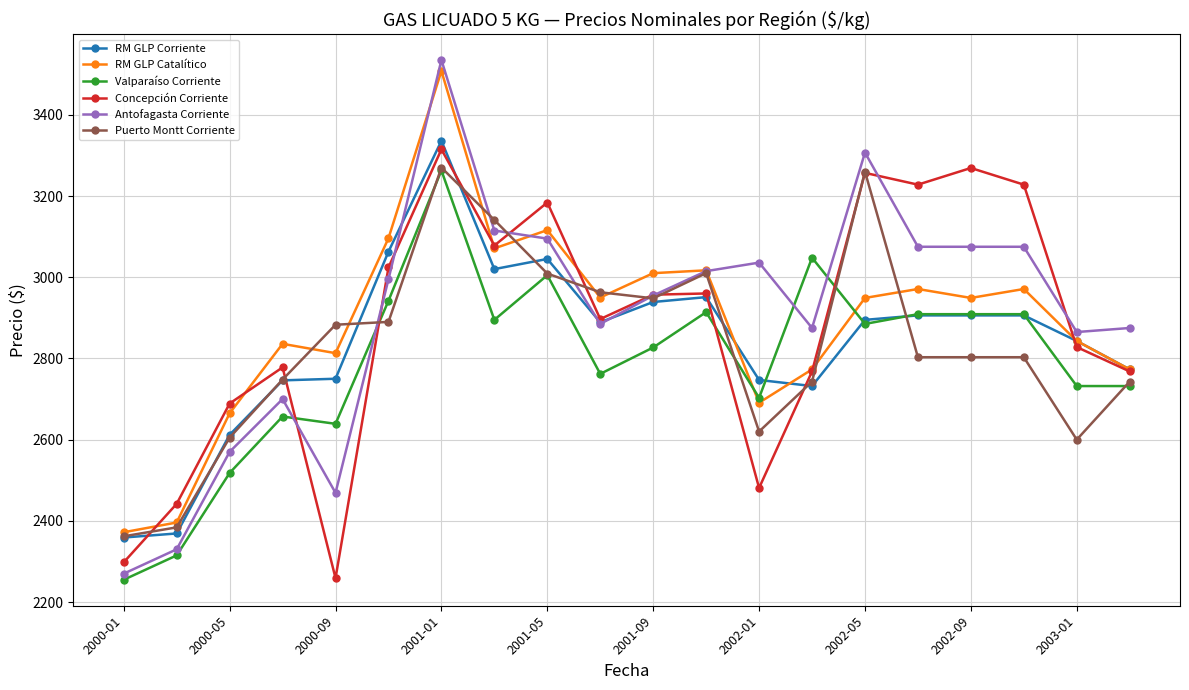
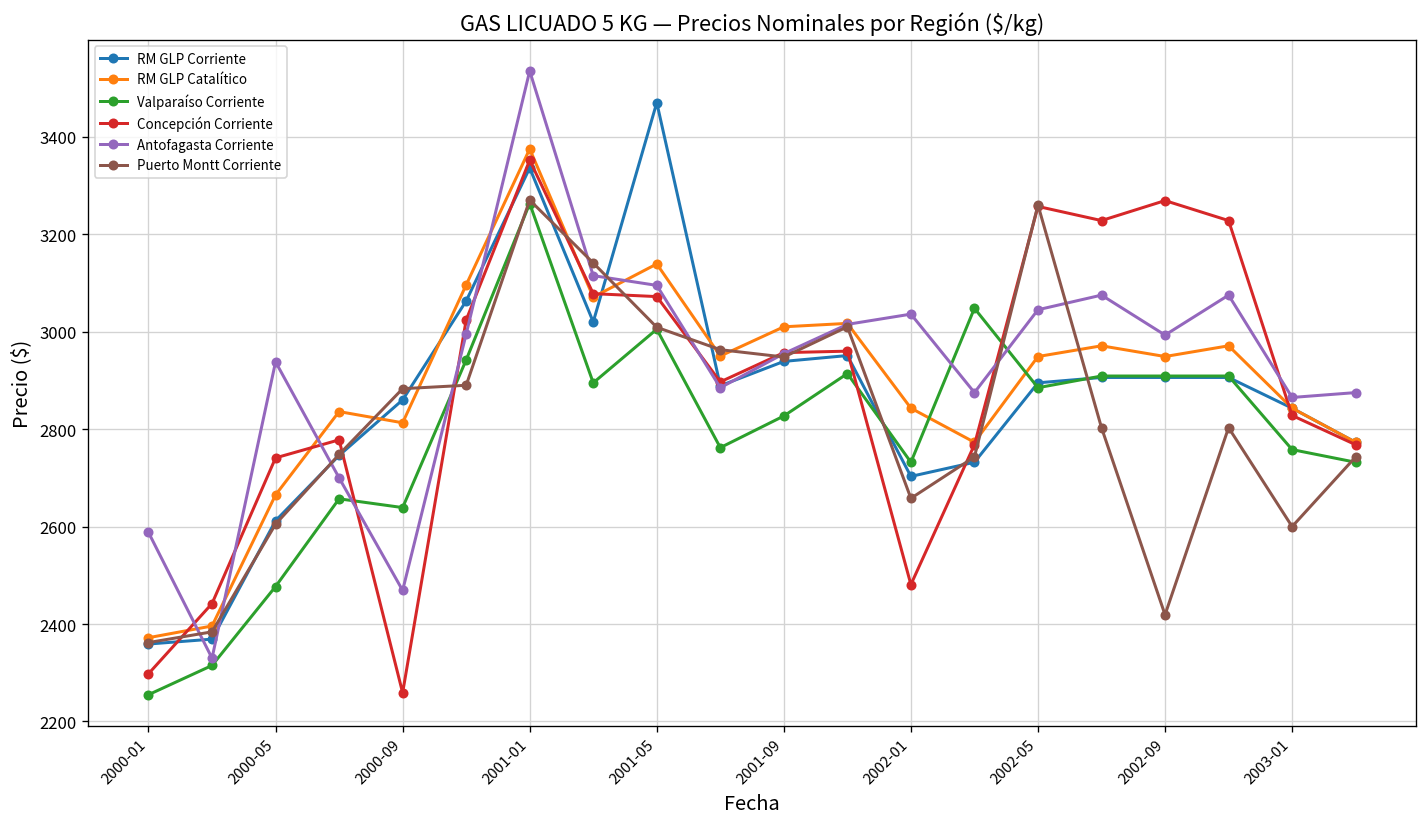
Antofagasta Corriente, 2000-01: 2270 -> 2590
Valparaíso Corriente, 2000-05: 2520 -> 2480
Concepción Corriente, 2000-05: 2690 -> 2740
Antofagasta Corriente, 2000-05: 2570 -> 2940
RM GLP Corriente, 2000-09: 2750 -> 2860
RM GLP Catalítico, 2001-01: 3510 -> 3380
Concepción Corriente, 2001-01: 3320 -> 3350
RM GLP Corriente, 2001-05: 3050 -> 3470
RM GLP Catalítico, 2001-05: 3120 -> 3140
Concepción Corriente, 2001-05: 3180 -> 3070
RM GLP Corriente, 2002-01: 2750 -> 2700
RM GLP Catalítico, 2002-01: 2690 -> 2840
Valparaíso Corriente, 2002-01: 2700 -> 2730
Puerto Montt Corriente, 2002-01: 2620 -> 2660
Antofagasta Corriente, 2002-05: 3310 -> 3050
Antofagasta Corriente, 2002-09: 3080 -> 2990
Puerto Montt Corriente, 2002-09: 2800 -> 2420
Valparaíso Corriente, 2003-01: 2730 -> 2760
